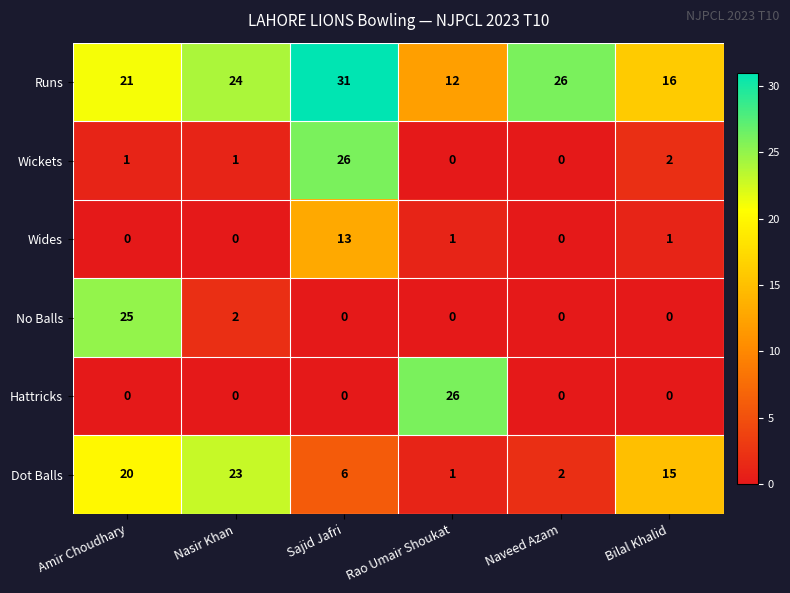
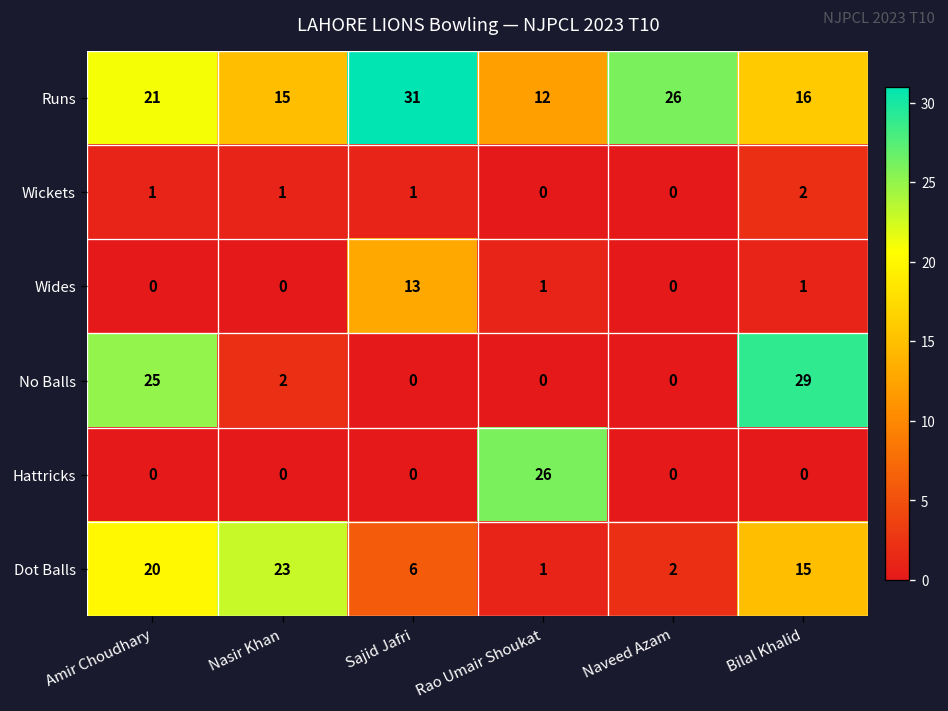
Runs, Nasir Khan: 24 -> 15
Wickets, Sajid Jafri: 26 -> 1
No Balls, Bilal Khalid: 0 -> 29
